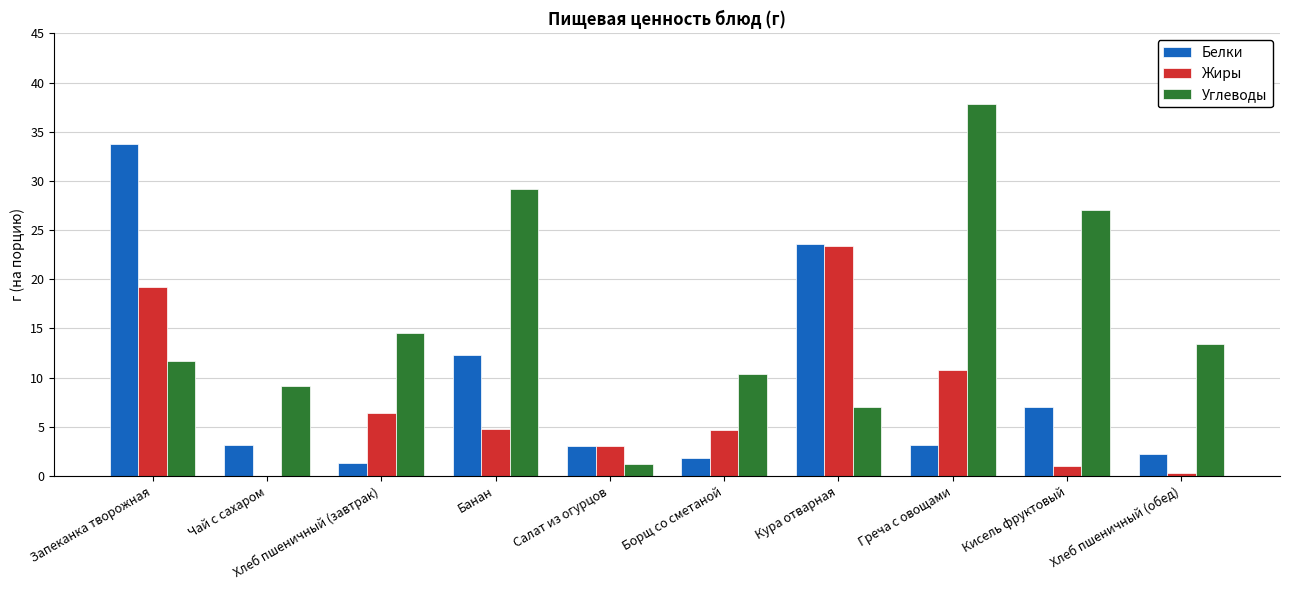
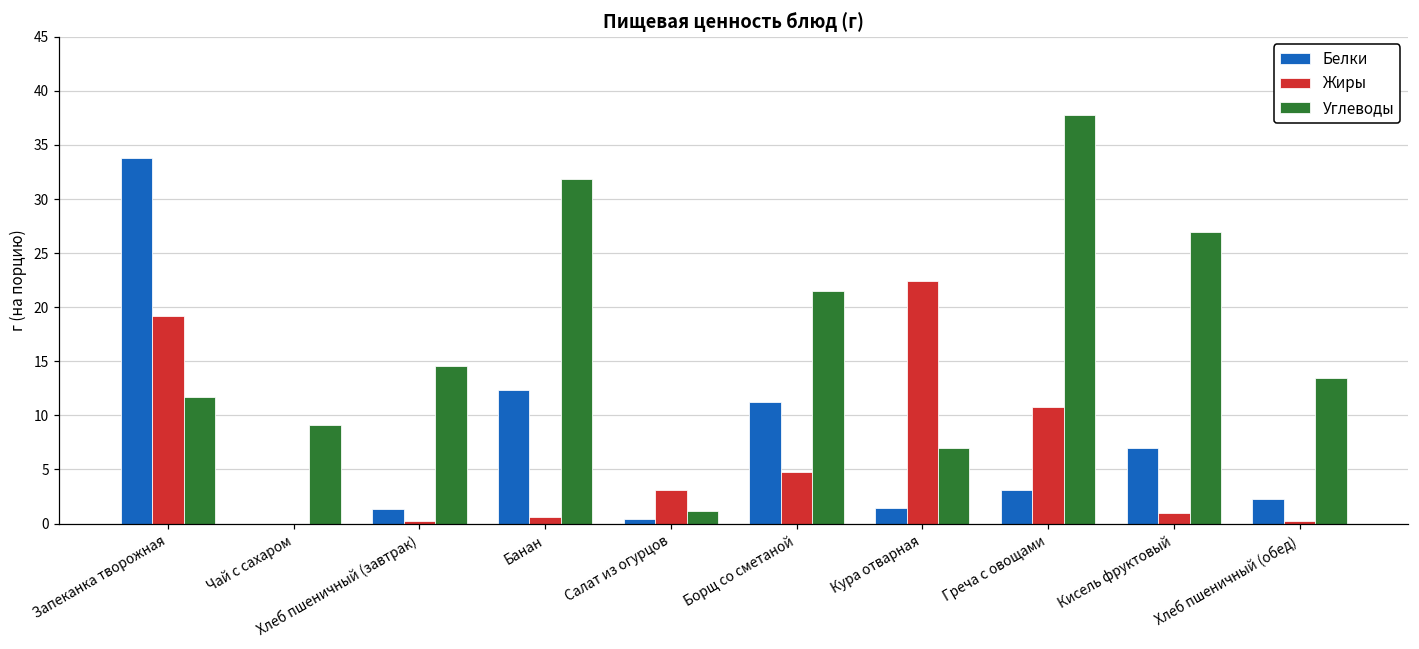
Белки, Чай с сахаром: 3 -> 0
Жиры, Хлеб пшеничный (завтрак): 6 -> 0
Жиры, Банан: 5 -> 1
Углеводы, Банан: 29 -> 32
Белки, Салат из огурцов: 3 -> 0
Белки, Борщ со сметаной: 2 -> 11
Углеводы, Борщ со сметаной: 10 -> 22
Белки, Кура отварная: 24 -> 1
Жиры, Кура отварная: 23 -> 22
